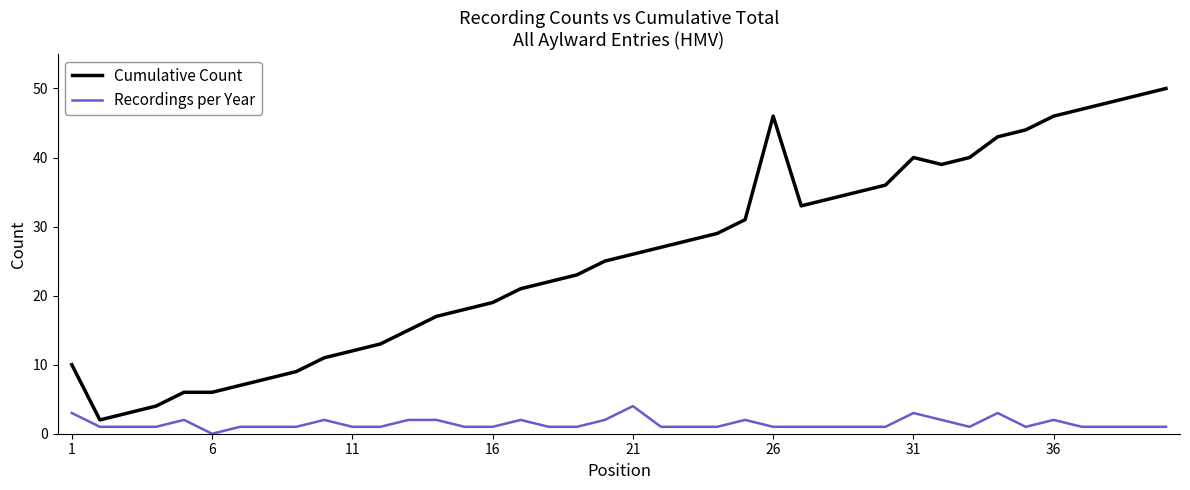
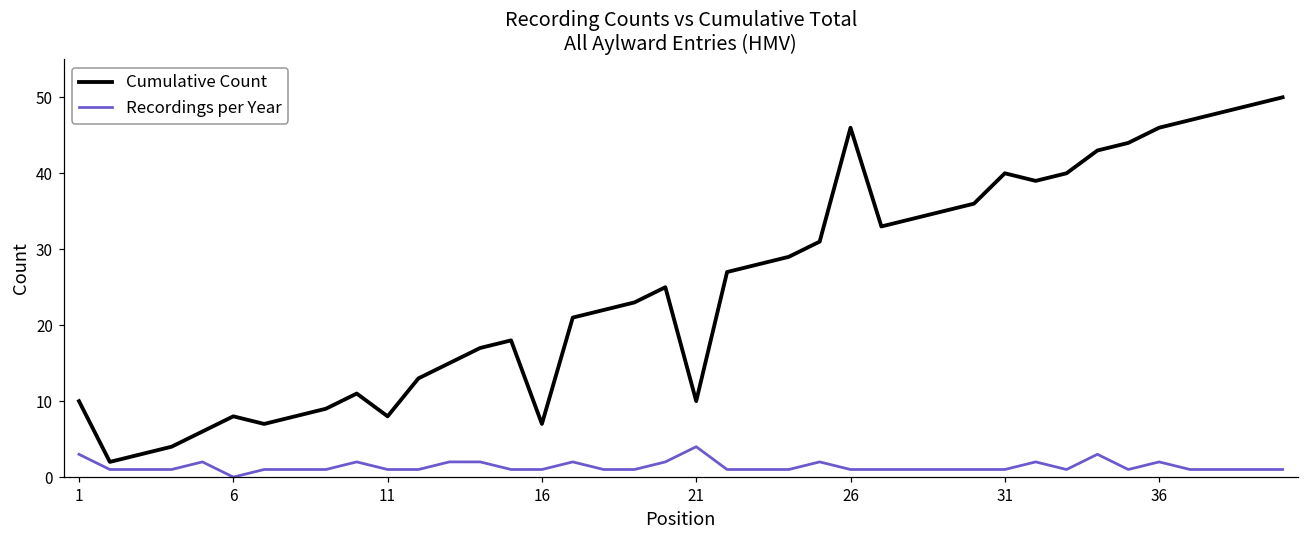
Cumulative Count, 6: 6 -> 8
Cumulative Count, 11: 12 -> 8
Cumulative Count, 16: 19 -> 7
Cumulative Count, 21: 26 -> 10
Recordings per Year, 31: 3 -> 1
